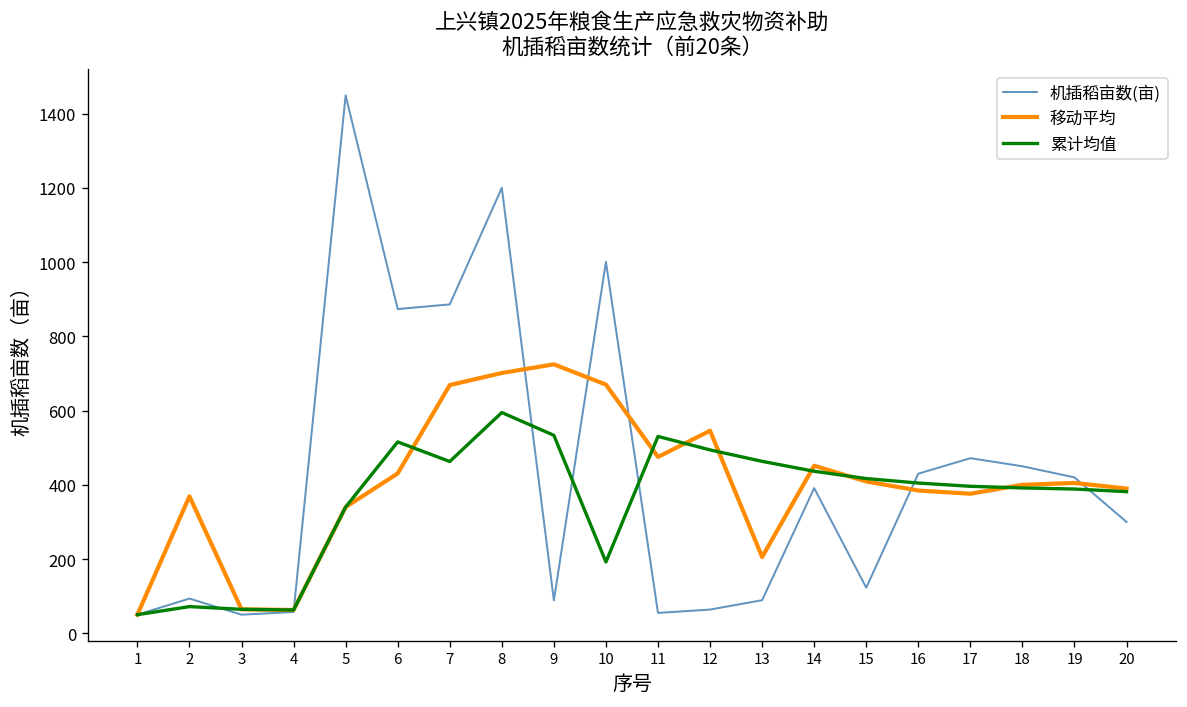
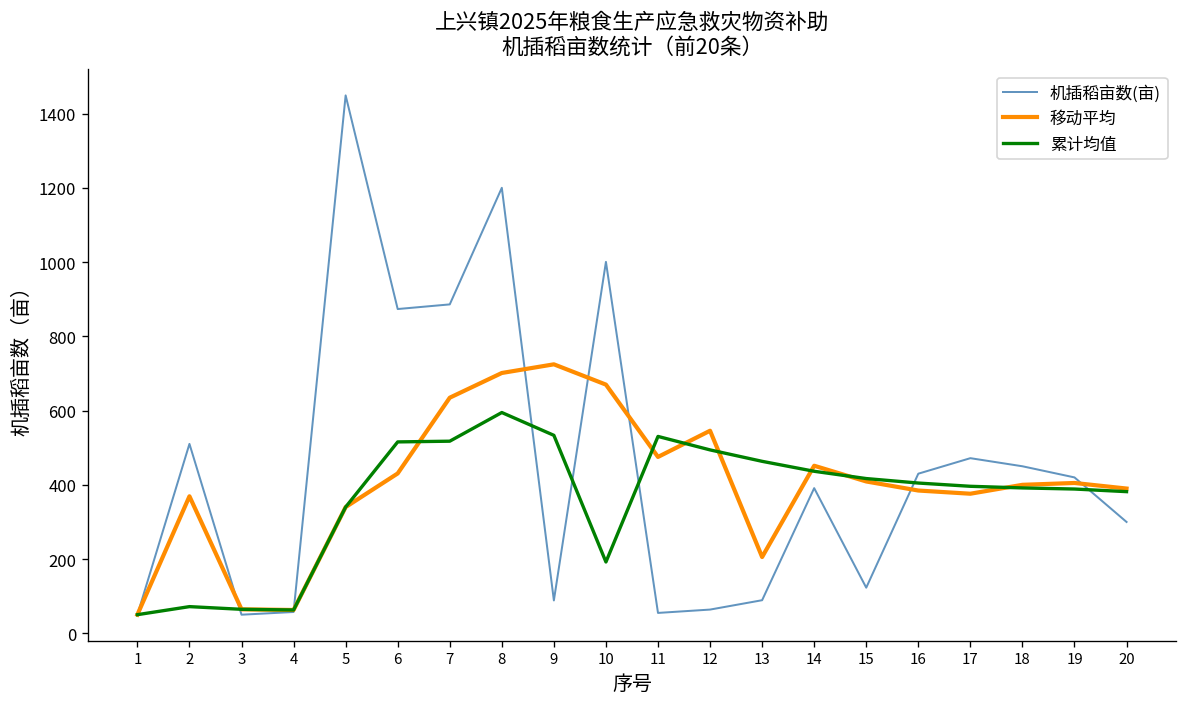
机插稻亩数(亩), 2: 90 -> 510
移动平均, 7: 670 -> 630
累计均值, 7: 460 -> 520
